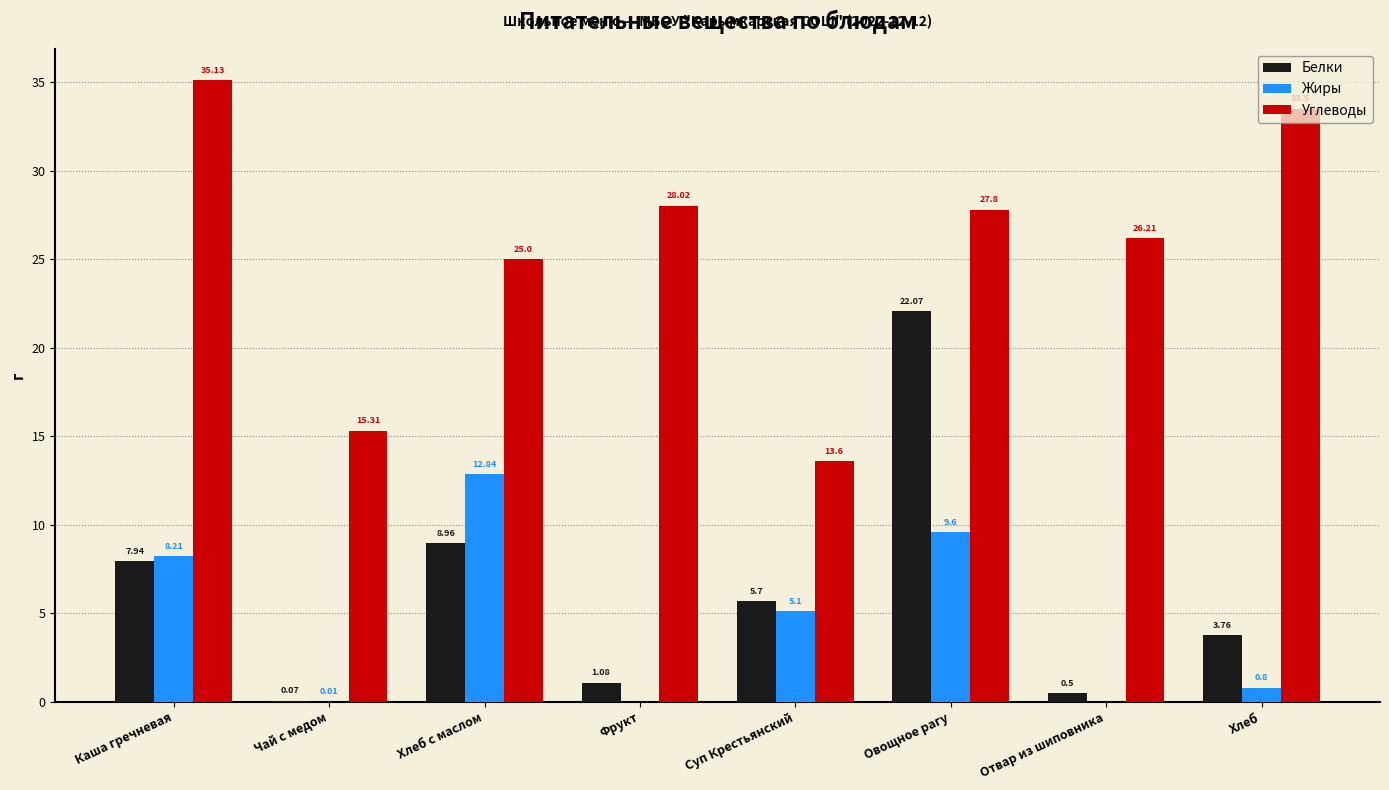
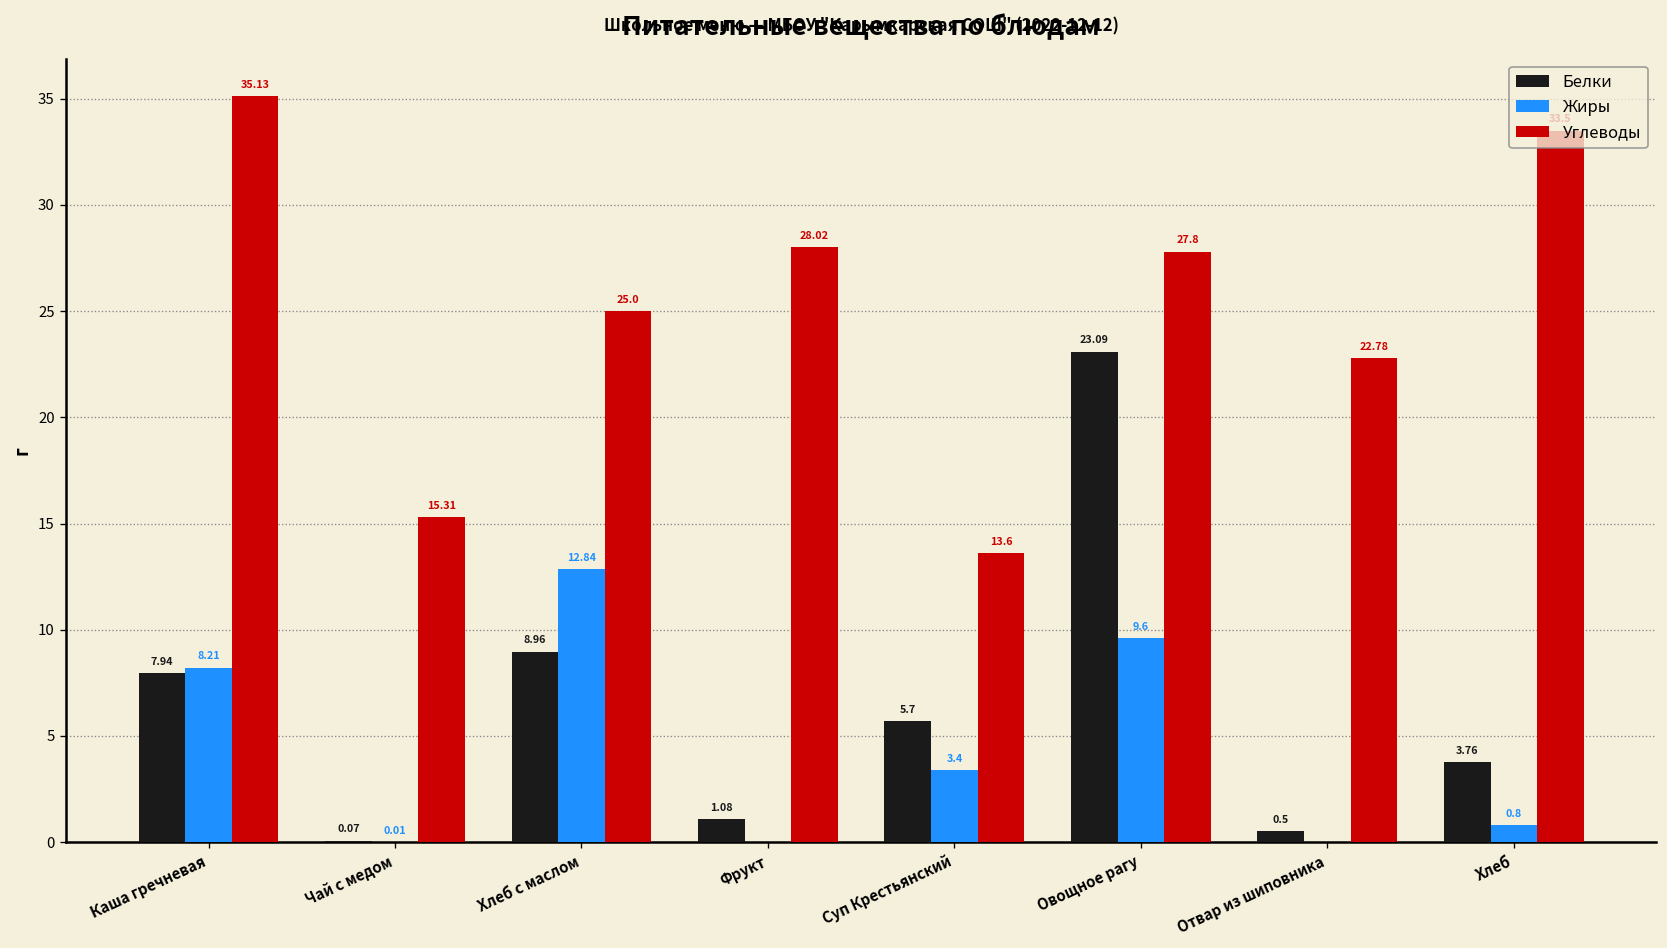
Жиры, Суп Крестьянский: 5.1 -> 3.4
Белки, Овощное рагу: 22.07 -> 23.09
Углеводы, Отвар из шиповника: 26.21 -> 22.78
